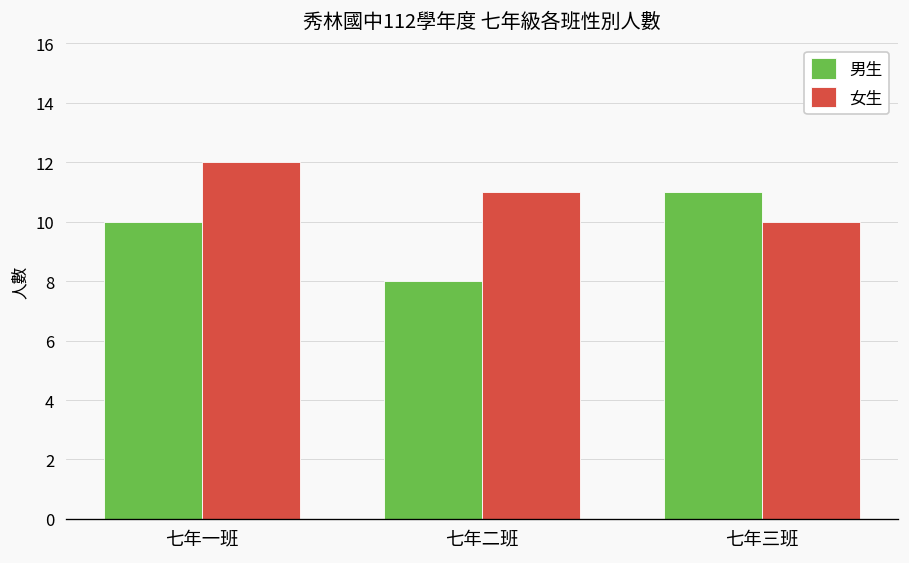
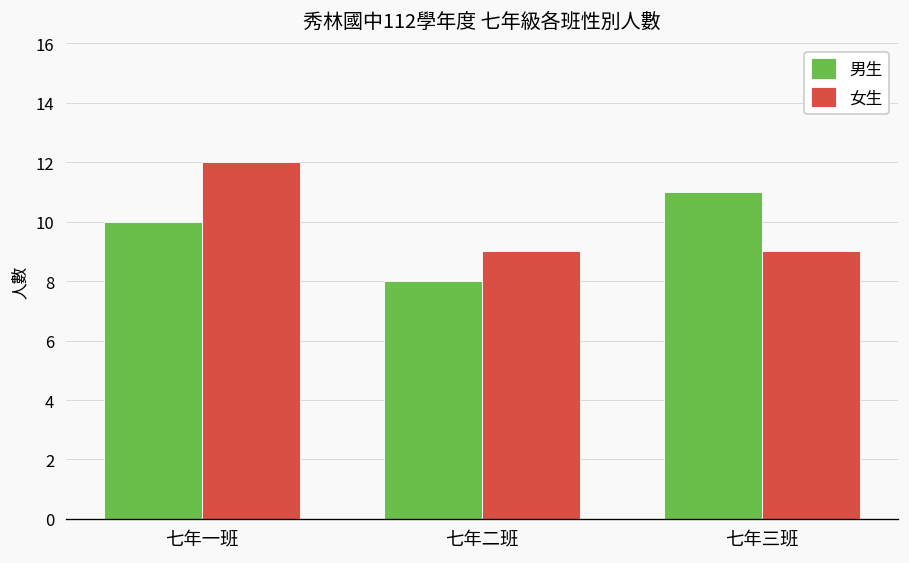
女生, 七年二班: 11 -> 9
女生, 七年三班: 10 -> 9
